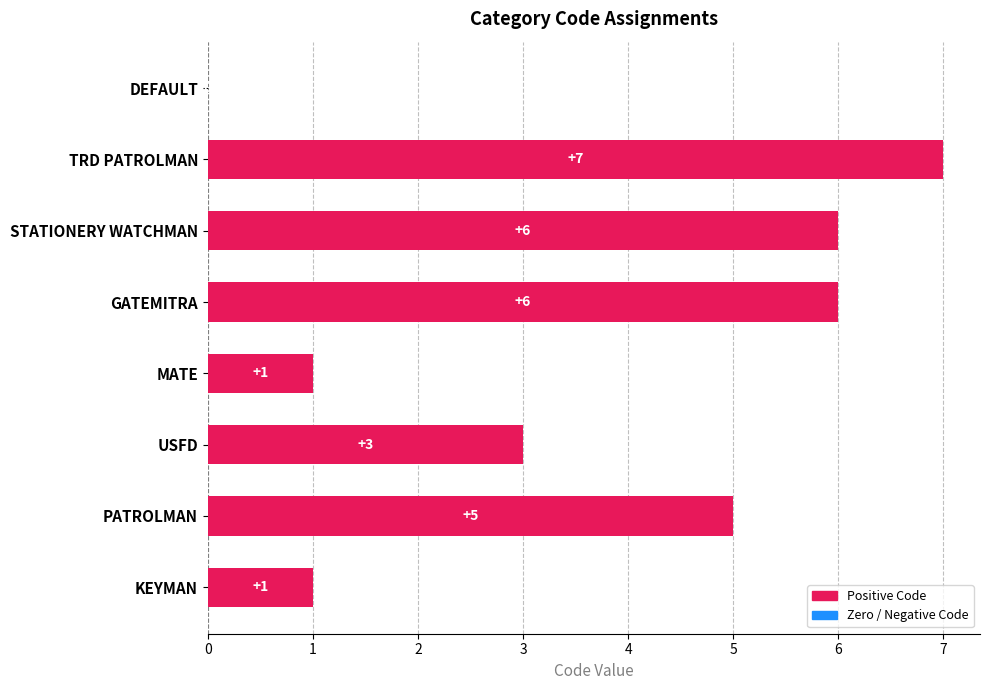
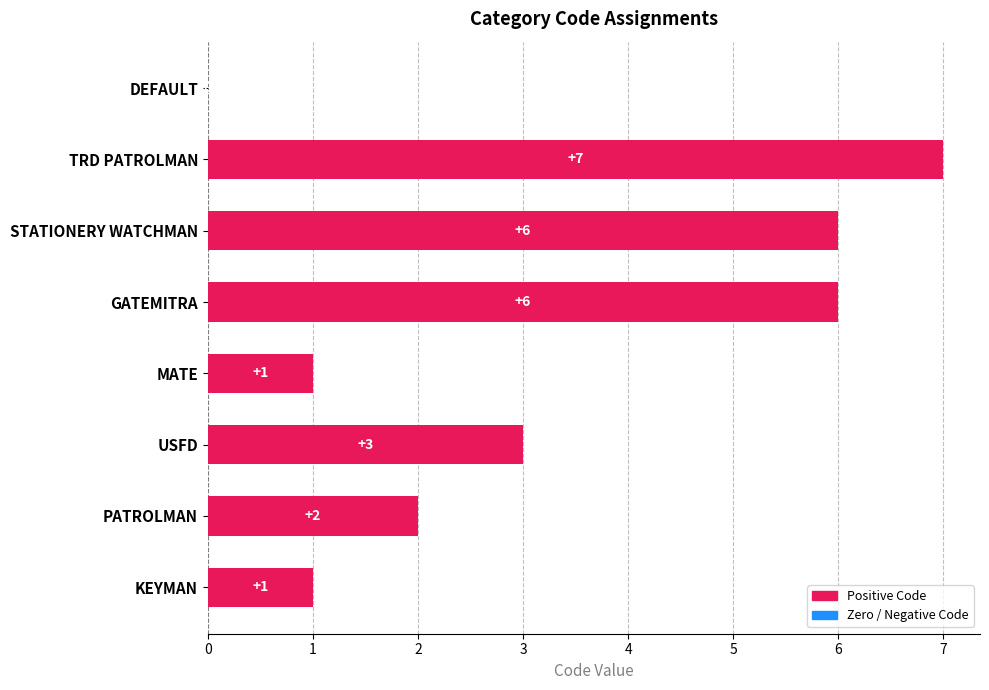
PATROLMAN: +5 -> +2
